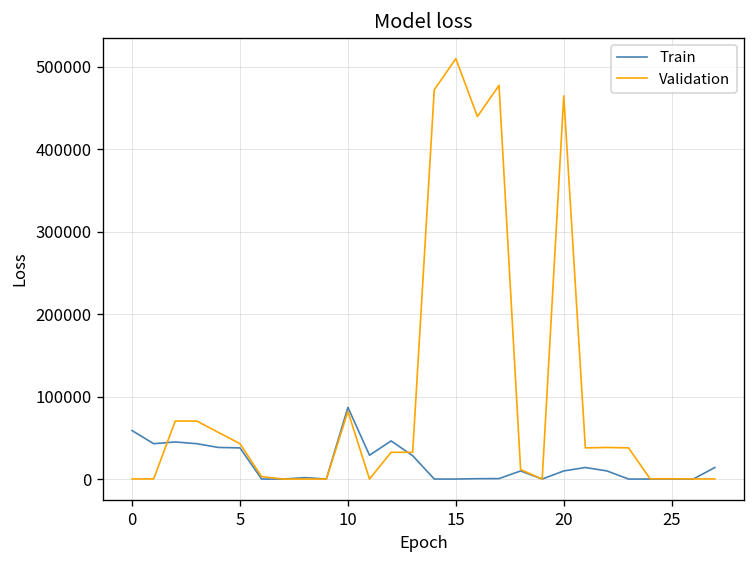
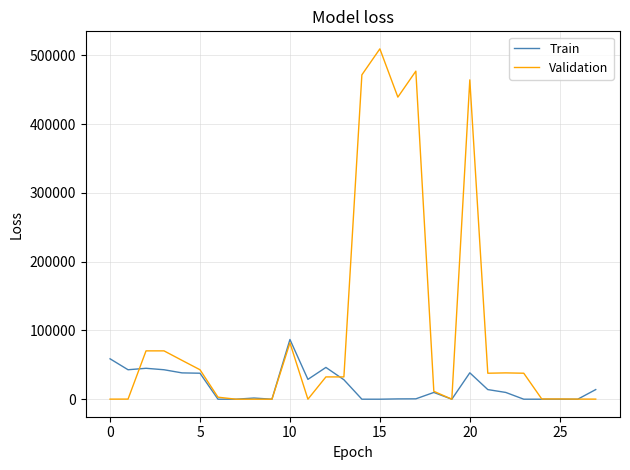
Train, 20: 10000 -> 40000
